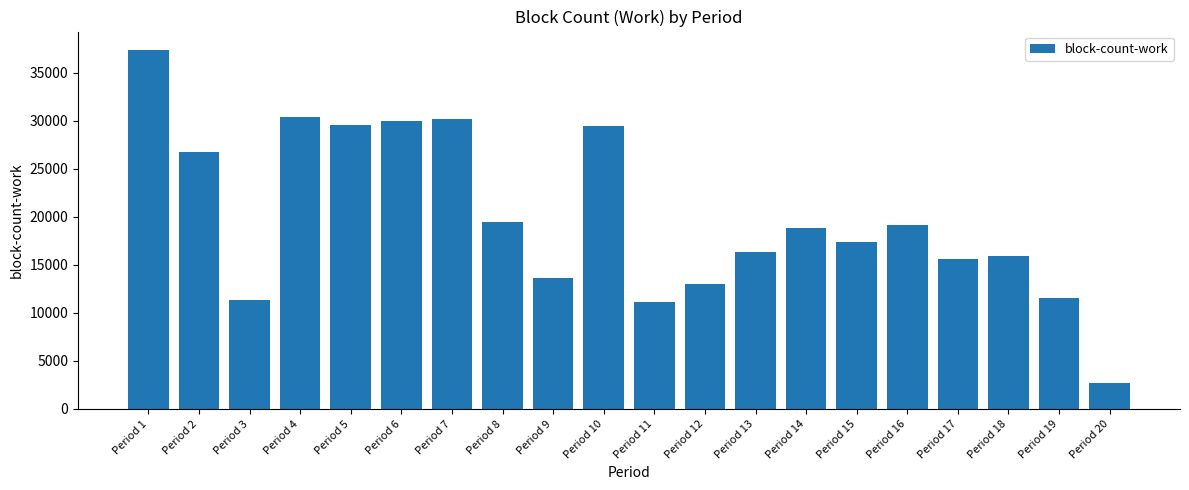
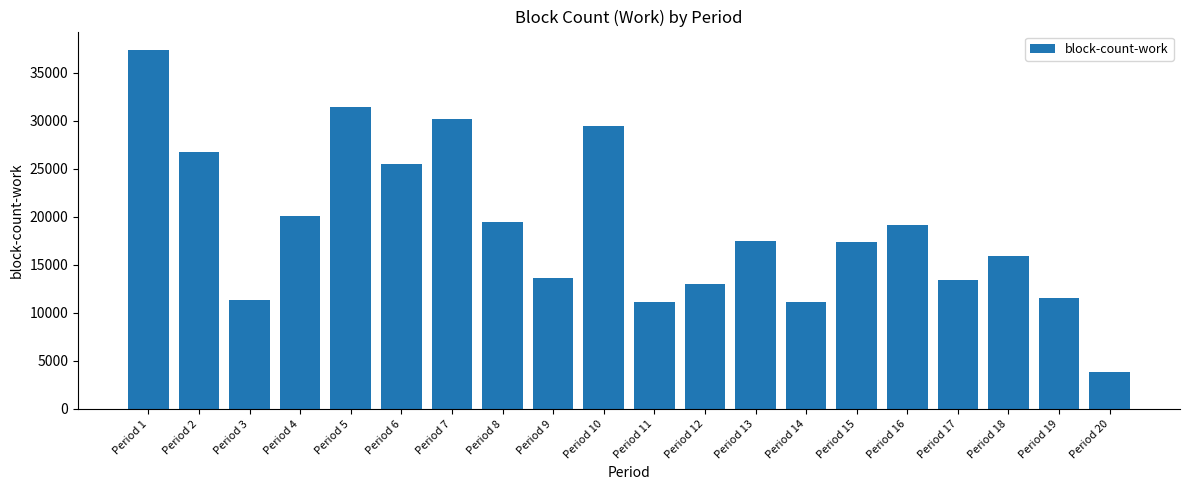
Period 4: 30000 -> 20000
Period 5: 30000 -> 31000
Period 6: 30000 -> 26000
Period 13: 16000 -> 17000
Period 14: 19000 -> 11000
Period 17: 16000 -> 13000
Period 20: 3000 -> 4000
